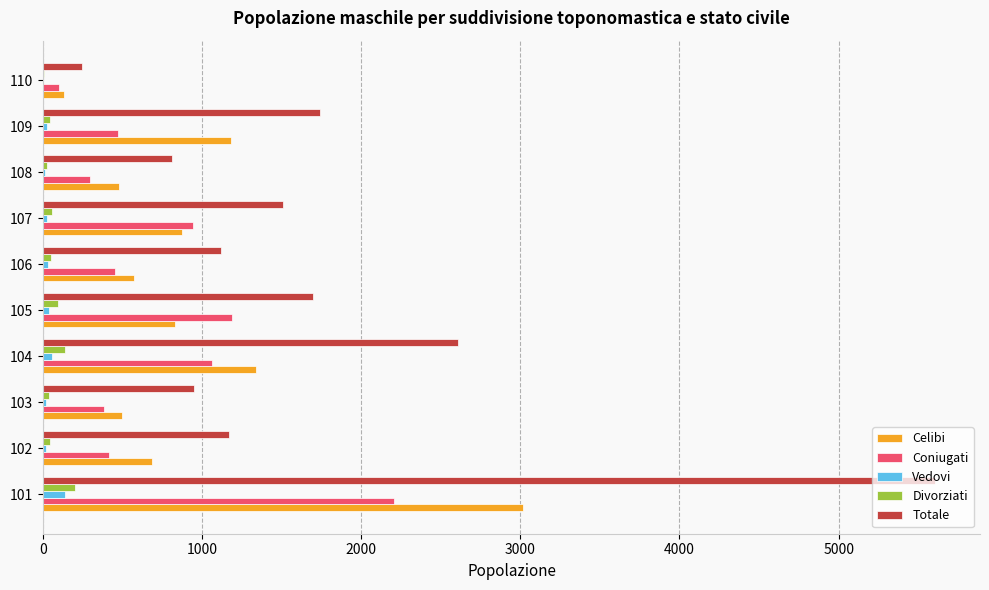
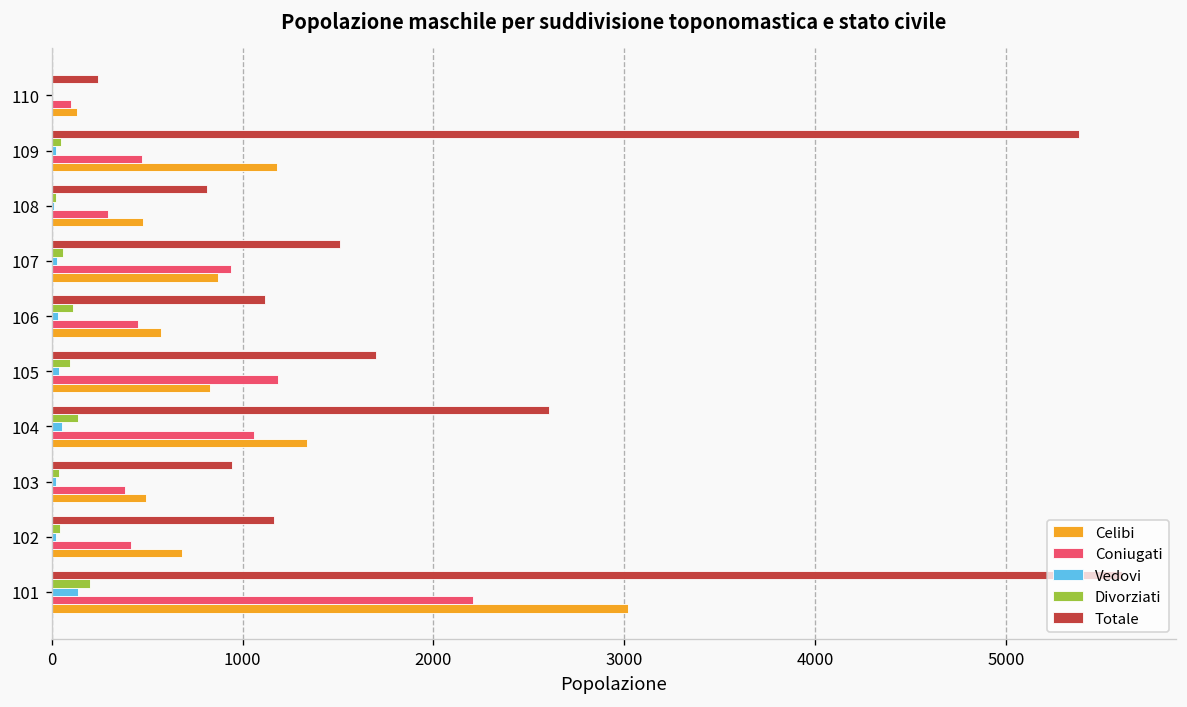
Totale, 109: 1740 -> 5380
Divorziati, 106: 50 -> 110
